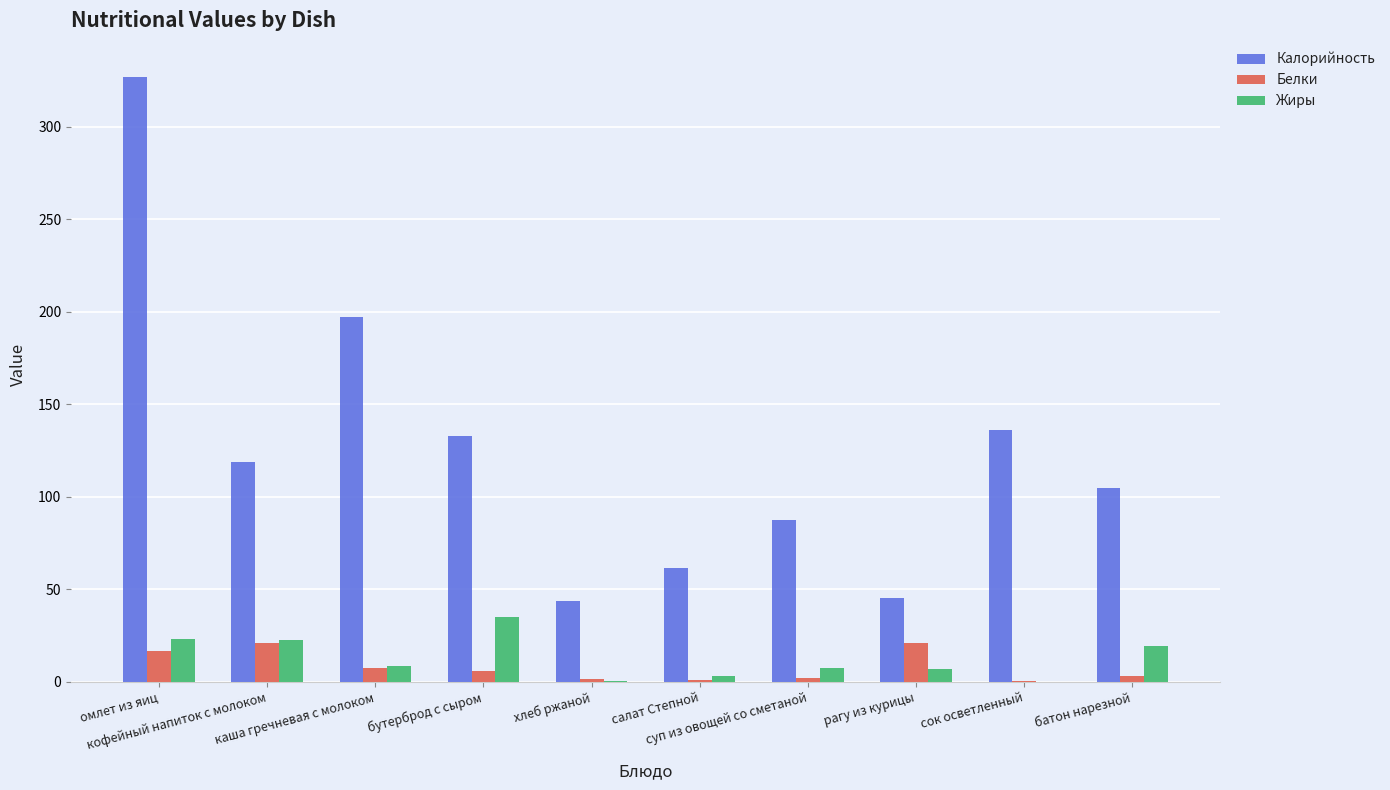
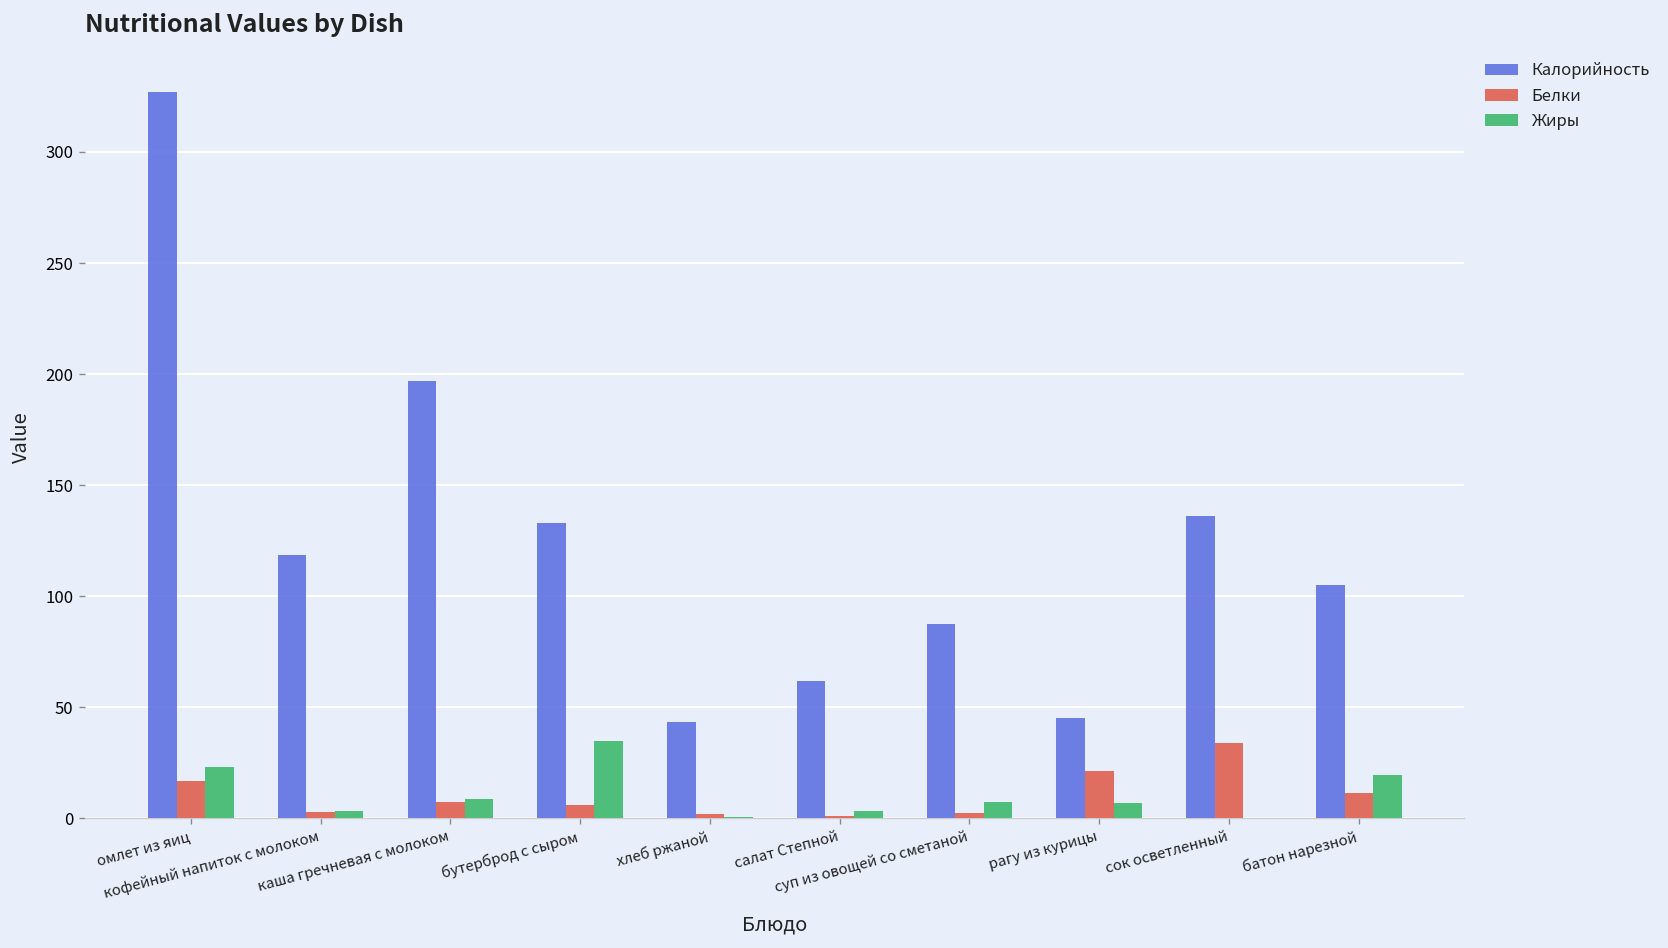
Белки, кофейный напиток с молоком: 21 -> 3
Жиры, кофейный напиток с молоком: 22 -> 3
Белки, сок осветленный: 1 -> 34
Белки, батон нарезной: 3 -> 11
